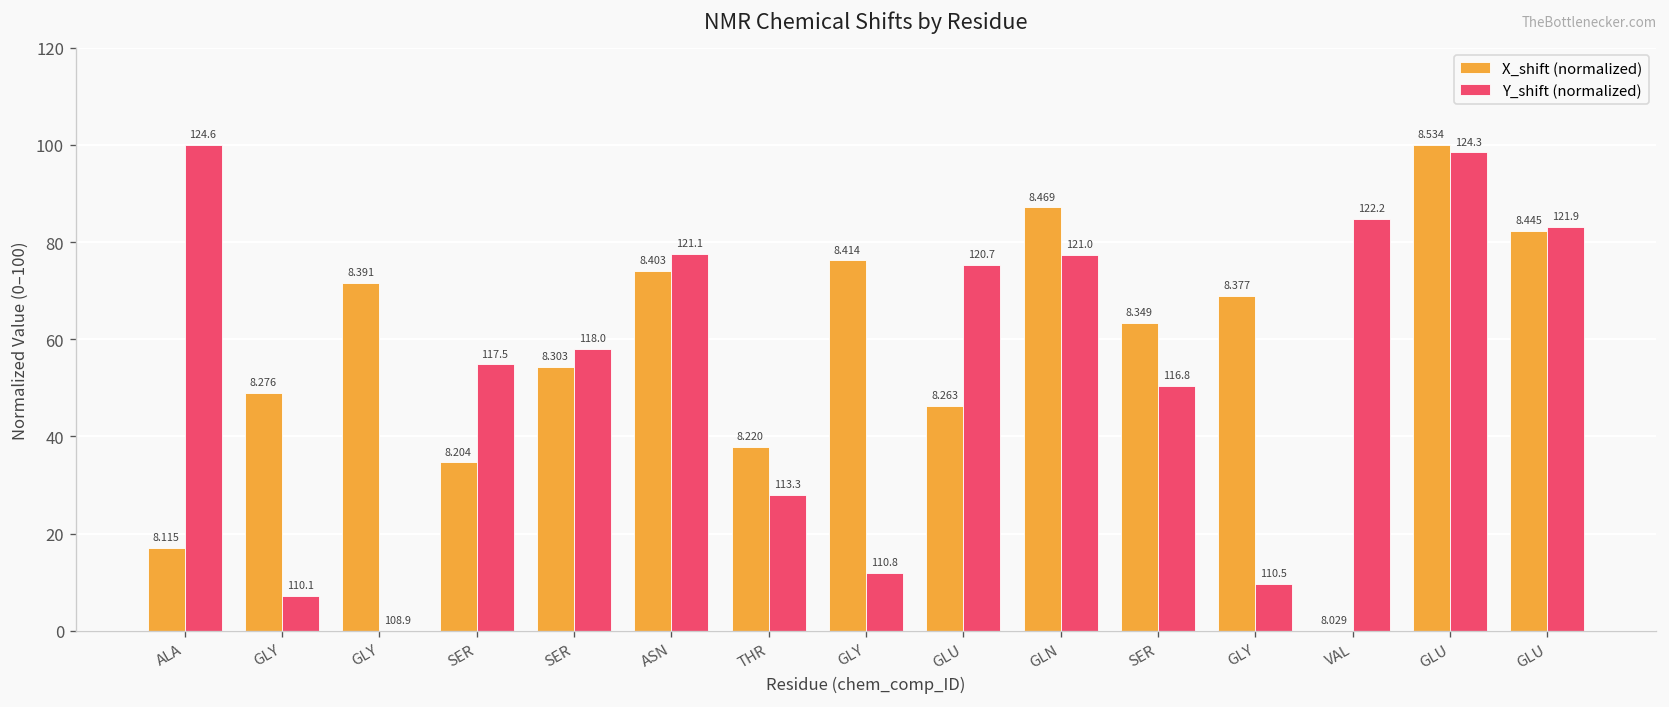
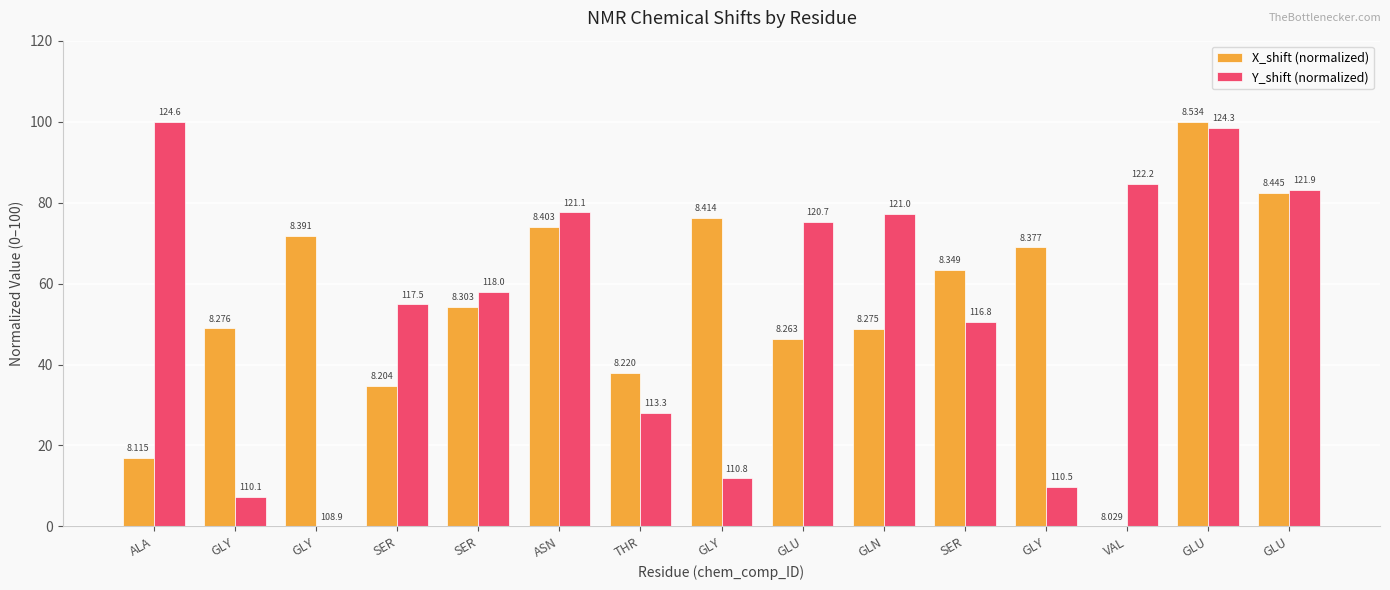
X_shift (normalized), GLN: 8.469 -> 8.275
